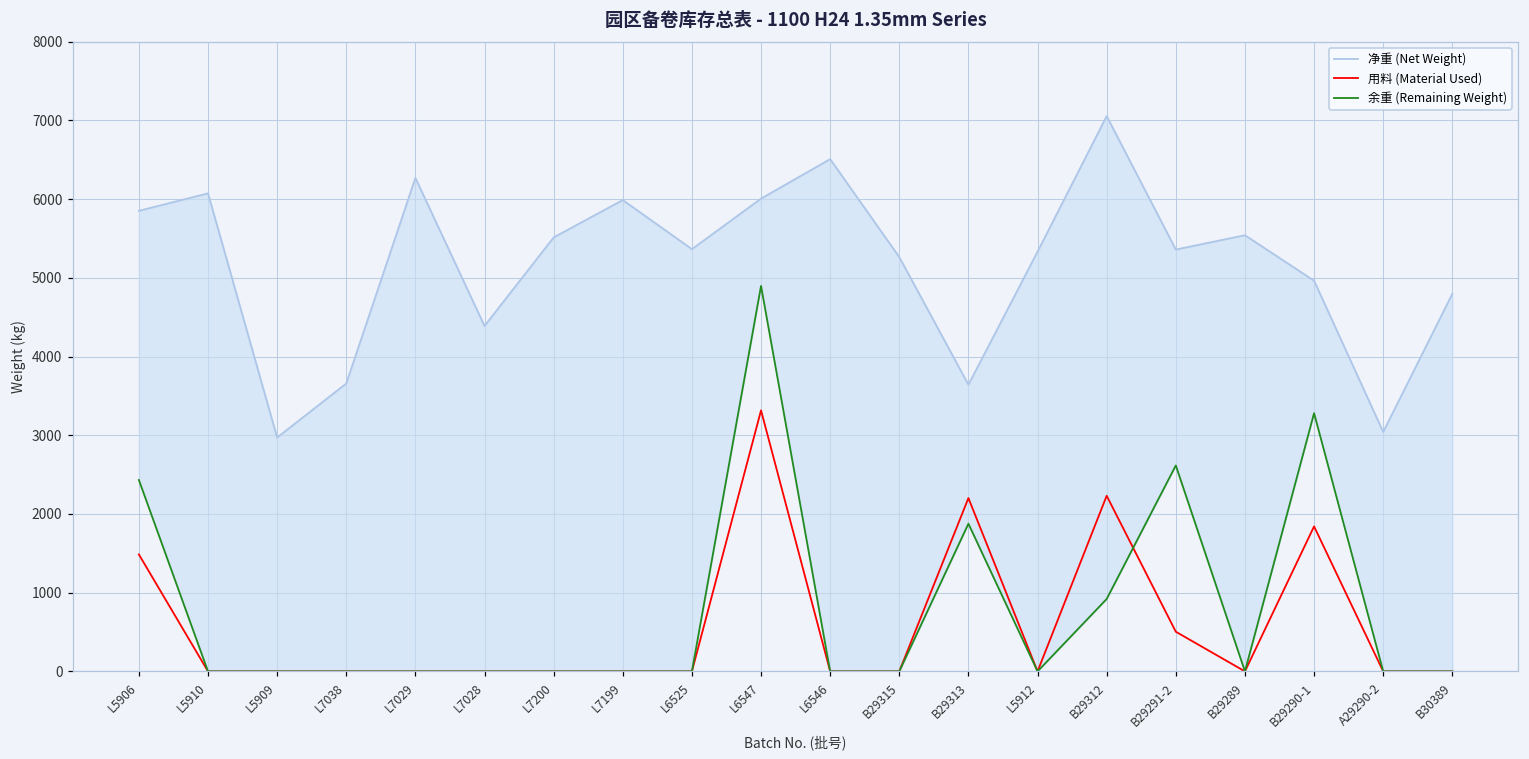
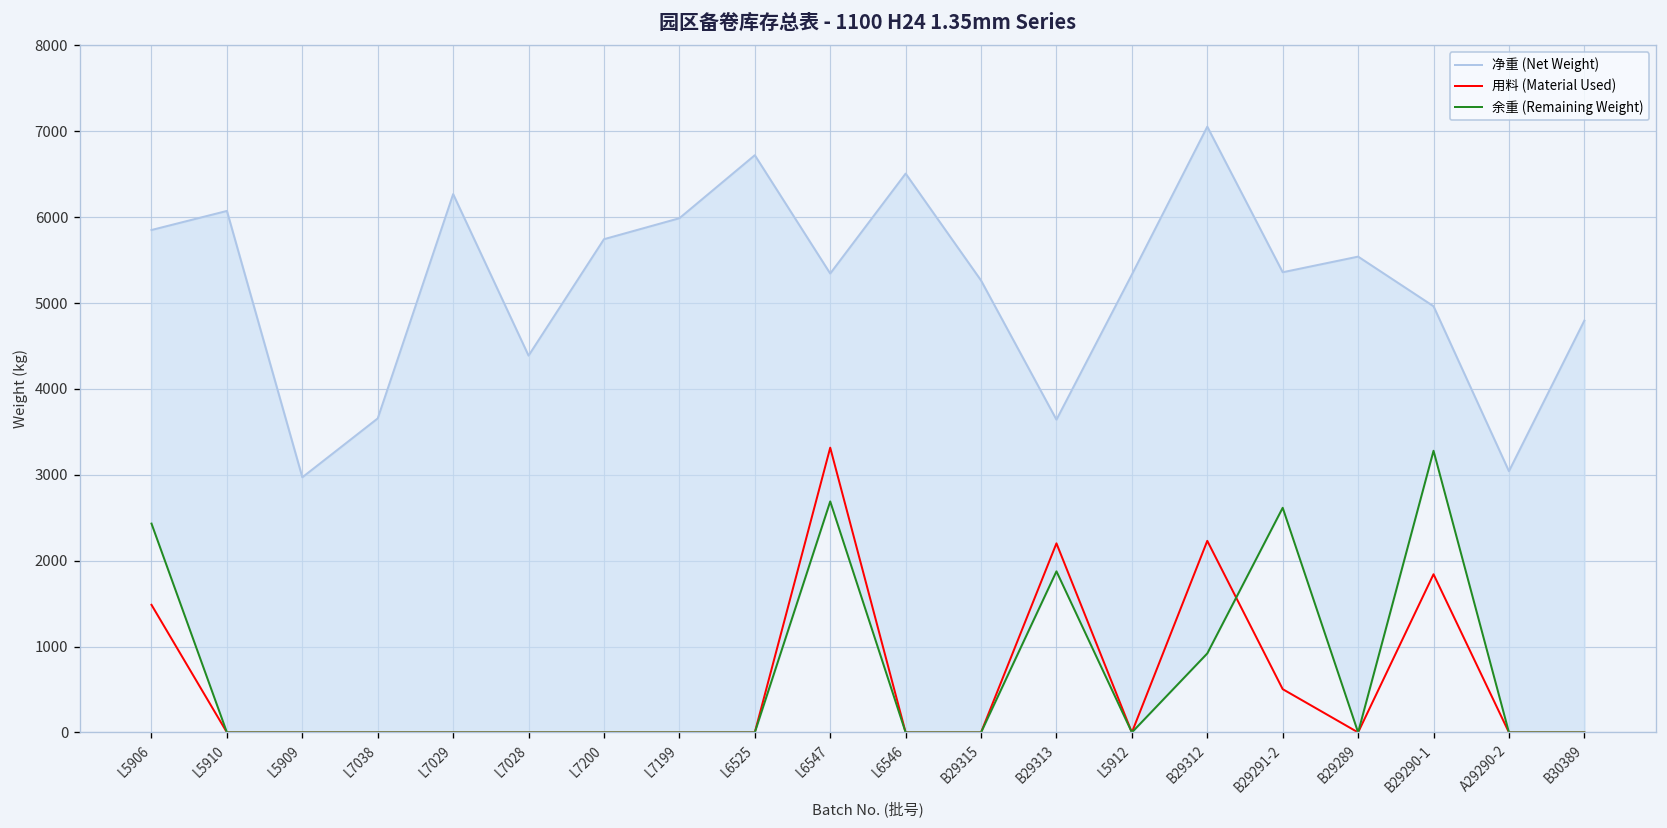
净重 (Net Weight), L7200: 5500 -> 5700
净重 (Net Weight), L6525: 5400 -> 6700
净重 (Net Weight), L6547: 6000 -> 5300
余重 (Remaining Weight), L6547: 4900 -> 2700
